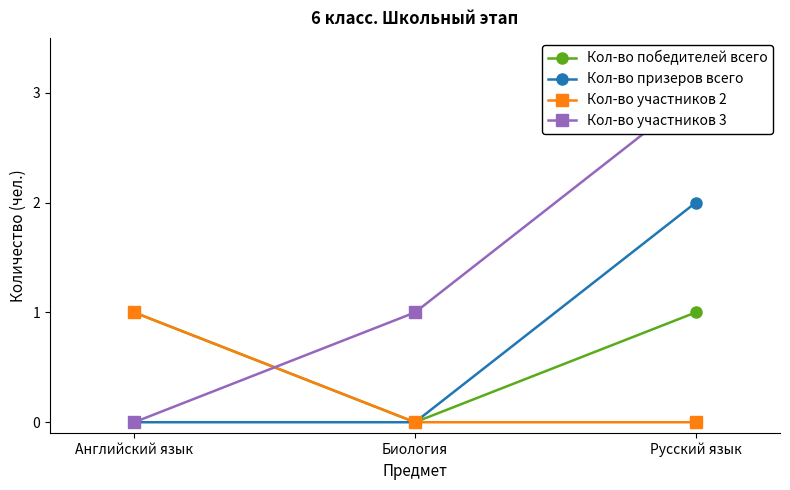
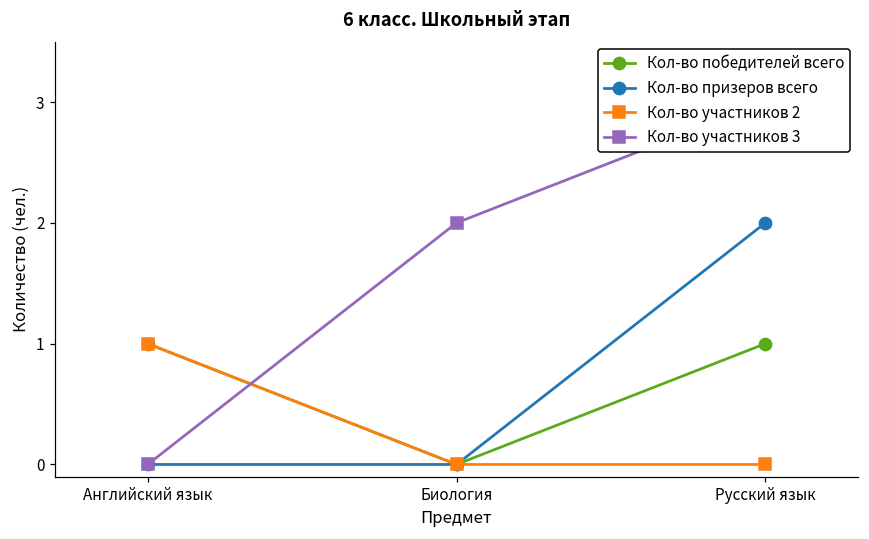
Кол-во участников 3, Биология: 1 -> 2
